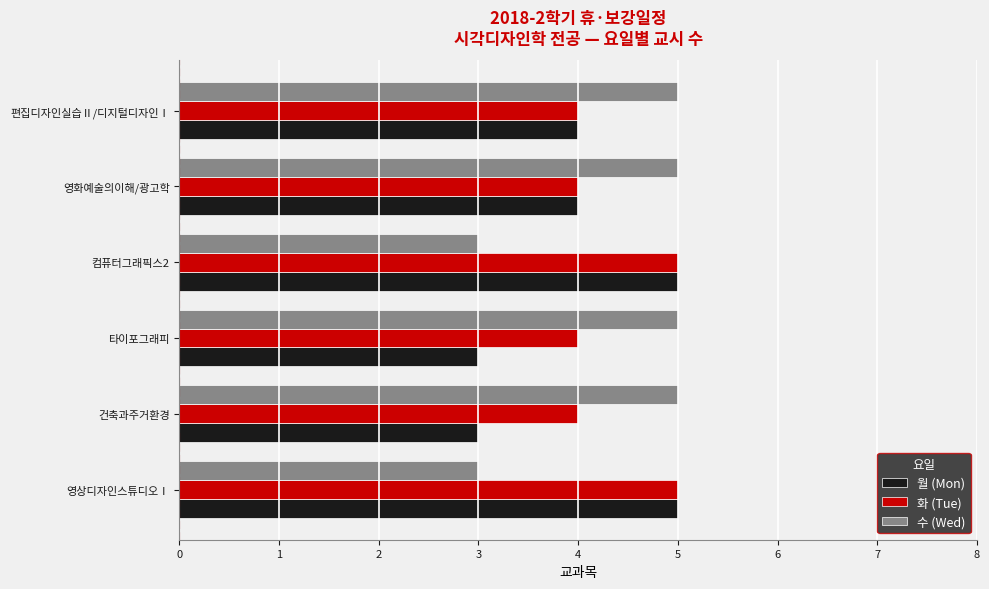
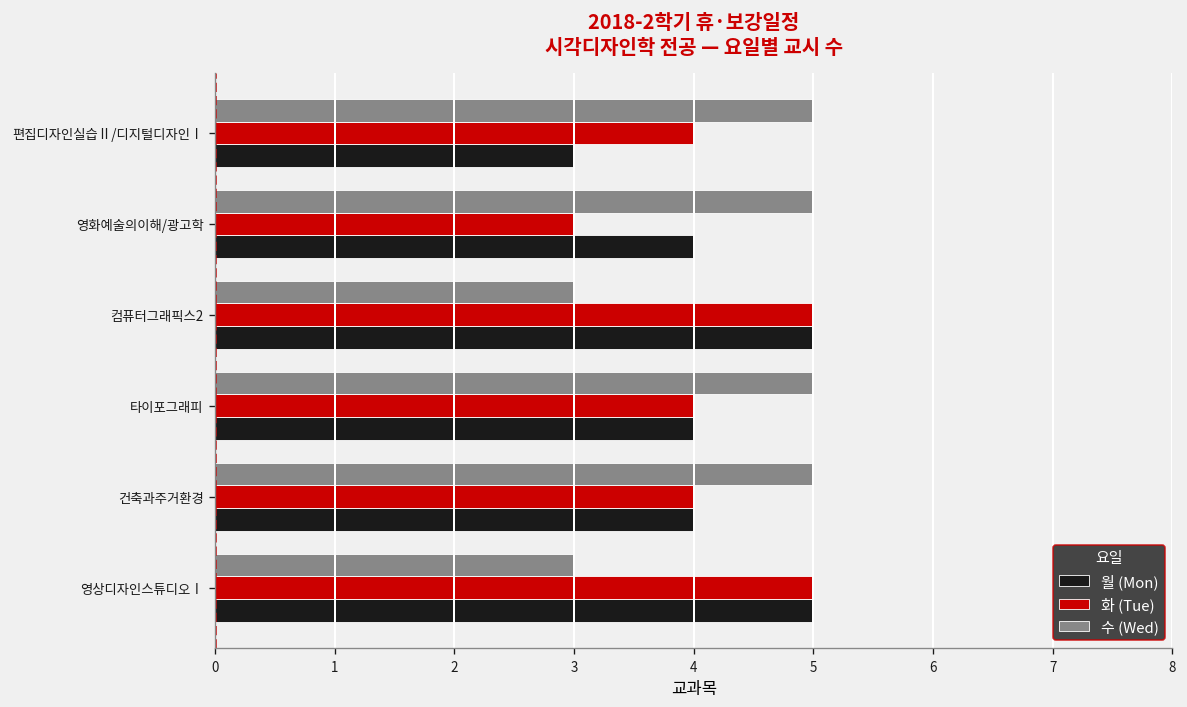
월 (Mon), 편집디자인실습Ⅱ/디지털디자인Ⅰ: 4 -> 3
화 (Tue), 영화예술의이해/광고학: 4 -> 3
월 (Mon), 타이포그래피: 3 -> 4
월 (Mon), 건축과주거환경: 3 -> 4
